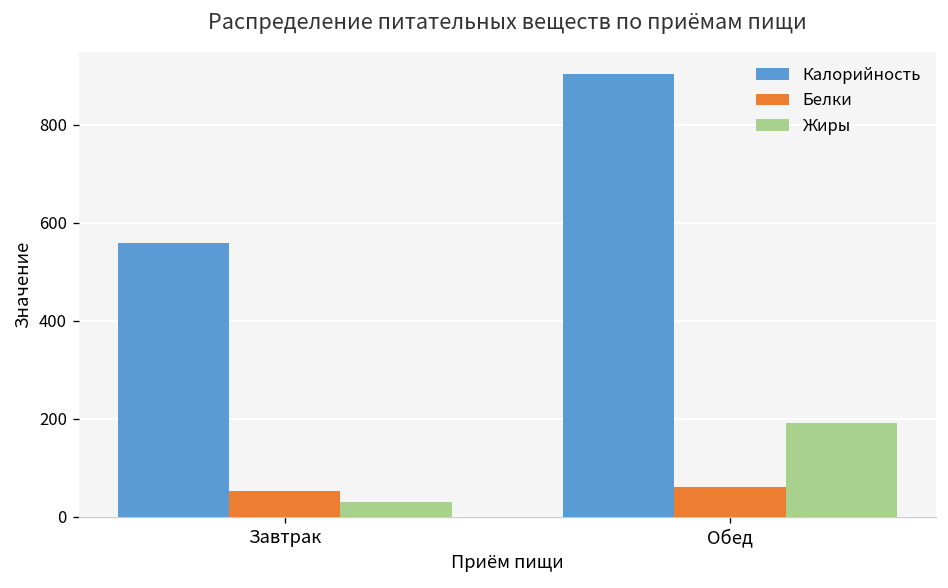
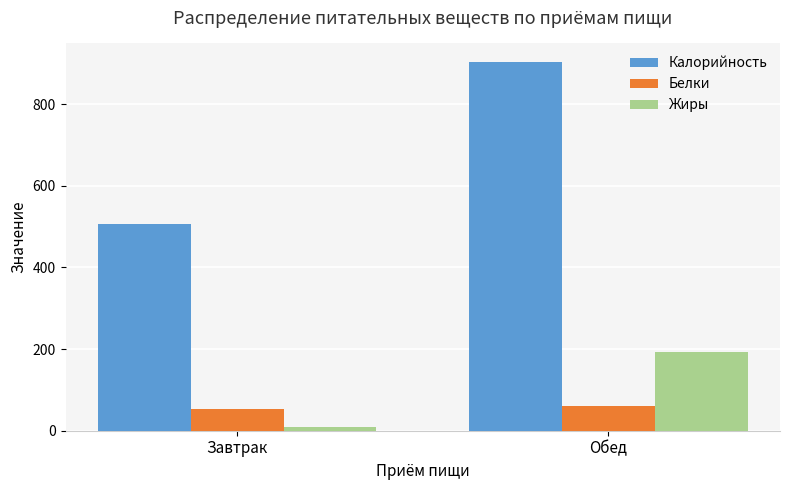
Калорийность, Завтрак: 560 -> 510
Жиры, Завтрак: 30 -> 10
